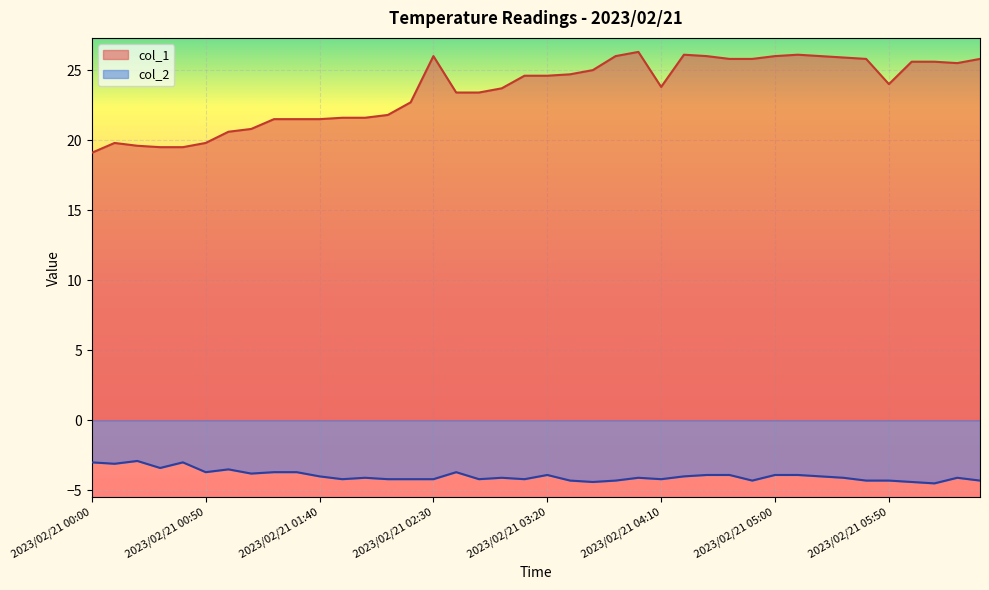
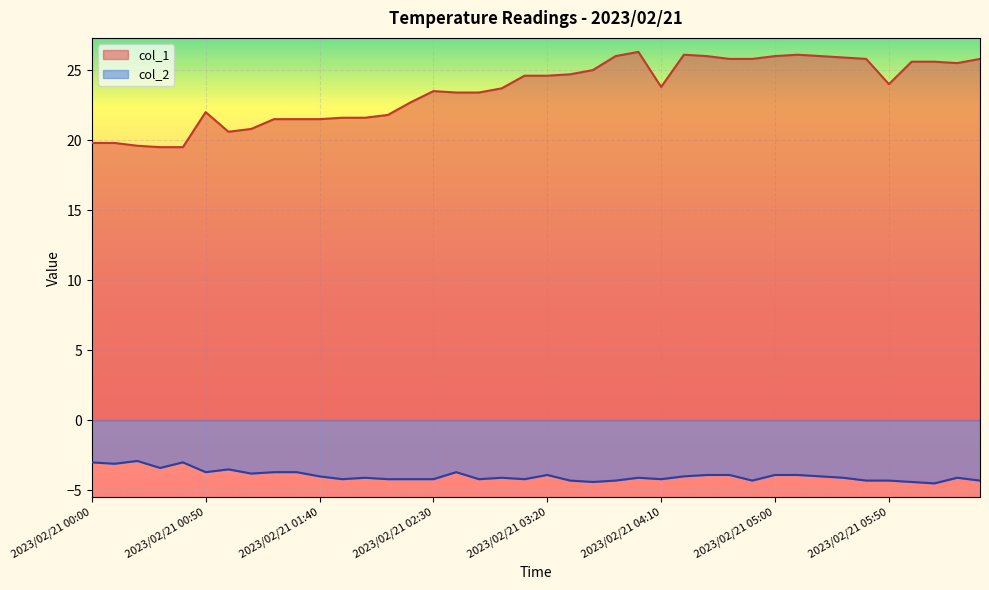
col_1, 2023/02/21 00:00: 19.1 -> 19.8
col_1, 2023/02/21 00:50: 19.8 -> 22.0
col_1, 2023/02/21 02:30: 26.0 -> 23.5
